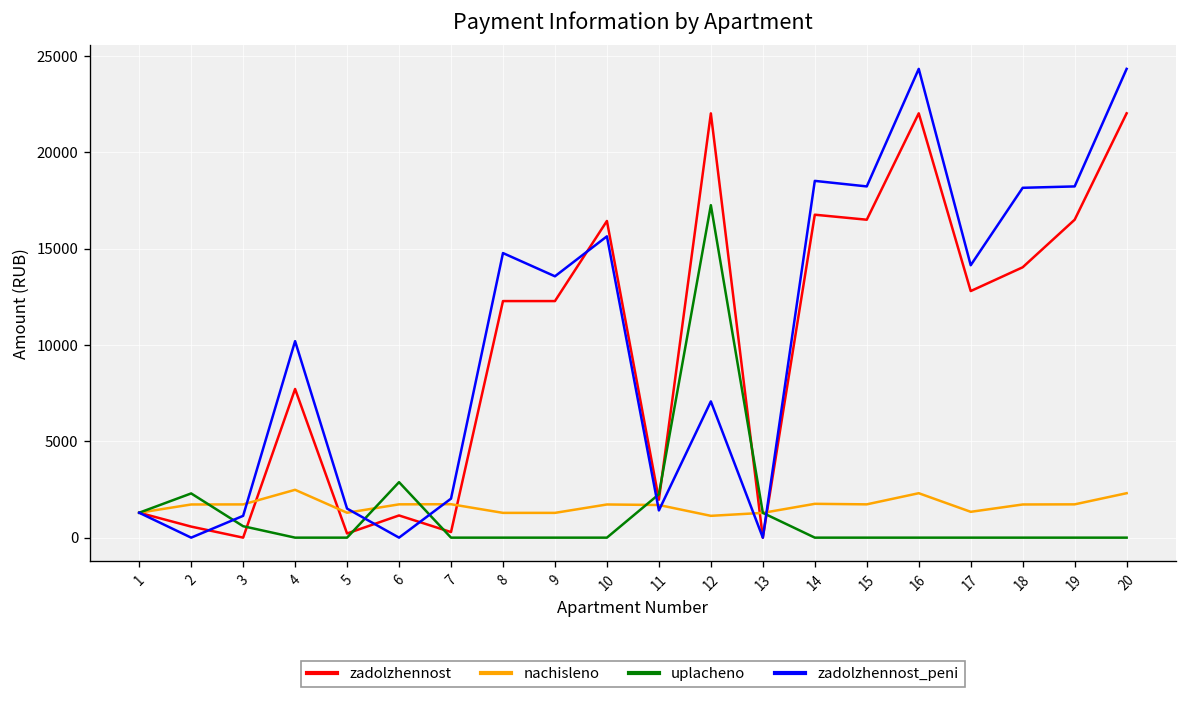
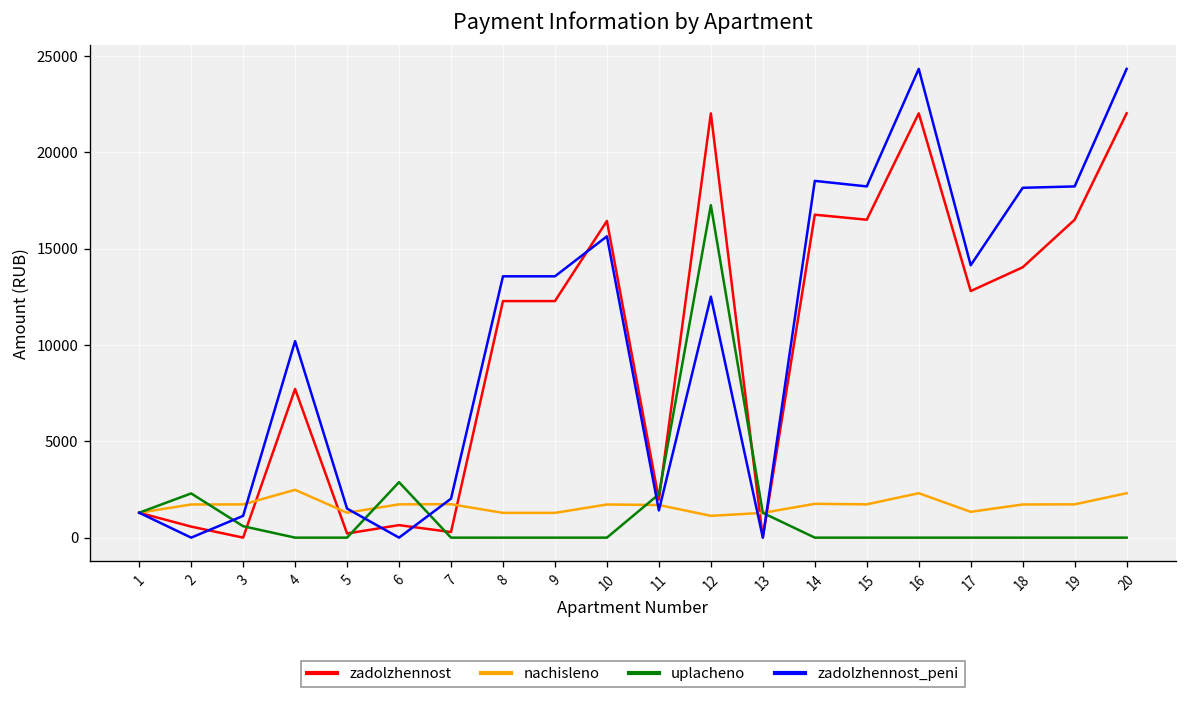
zadolzhennost, 6: 1200 -> 600
zadolzhennost_peni, 8: 14800 -> 13600
zadolzhennost_peni, 12: 7100 -> 12500
